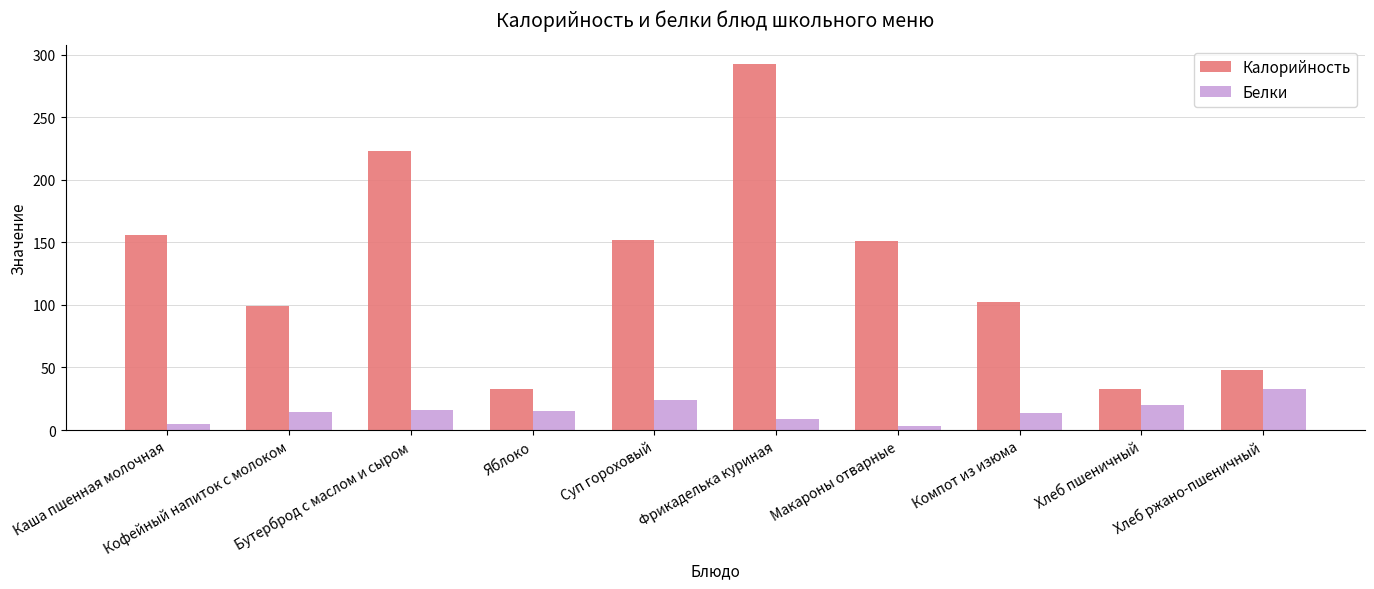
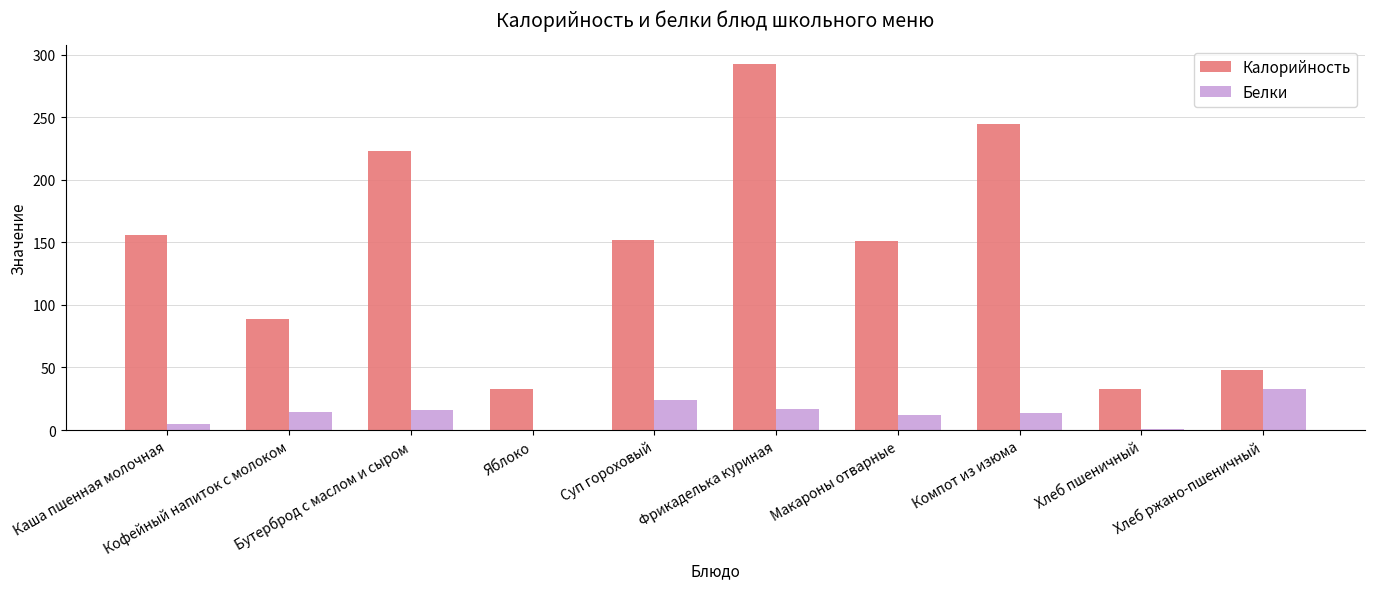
Калорийность, Кофейный напиток с молоком: 99 -> 89
Белки, Яблоко: 15 -> 0
Белки, Фрикаделька куриная: 9 -> 17
Белки, Макароны отварные: 3 -> 12
Калорийность, Компот из изюма: 102 -> 245
Белки, Хлеб пшеничный: 20 -> 1
